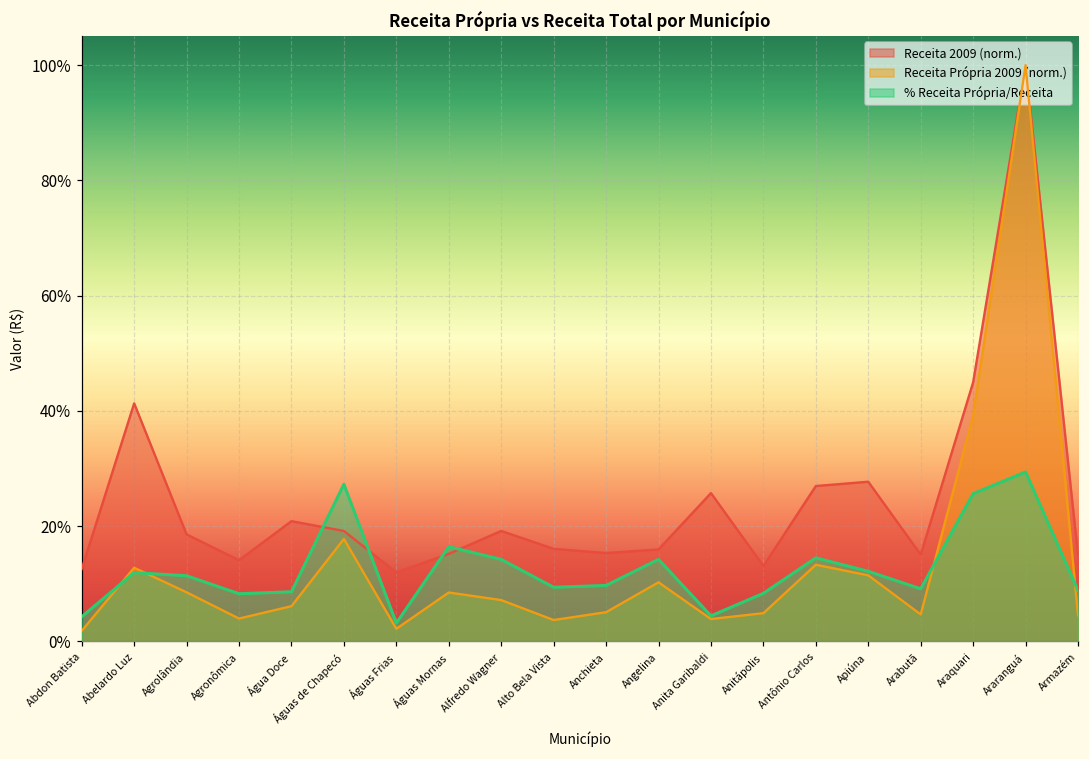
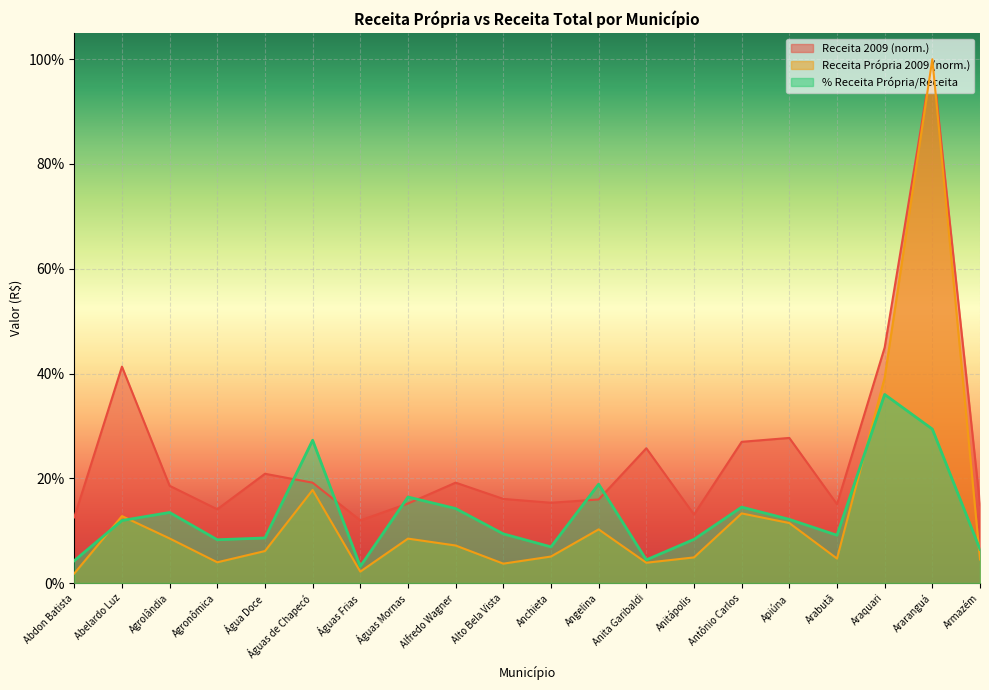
% Receita Própria/Receita, Agrolândia: 11% -> 13%
% Receita Própria/Receita, Anchieta: 10% -> 7%
% Receita Própria/Receita, Angelina: 14% -> 19%
% Receita Própria/Receita, Araquari: 26% -> 36%
% Receita Própria/Receita, Armazém: 9% -> 6%
